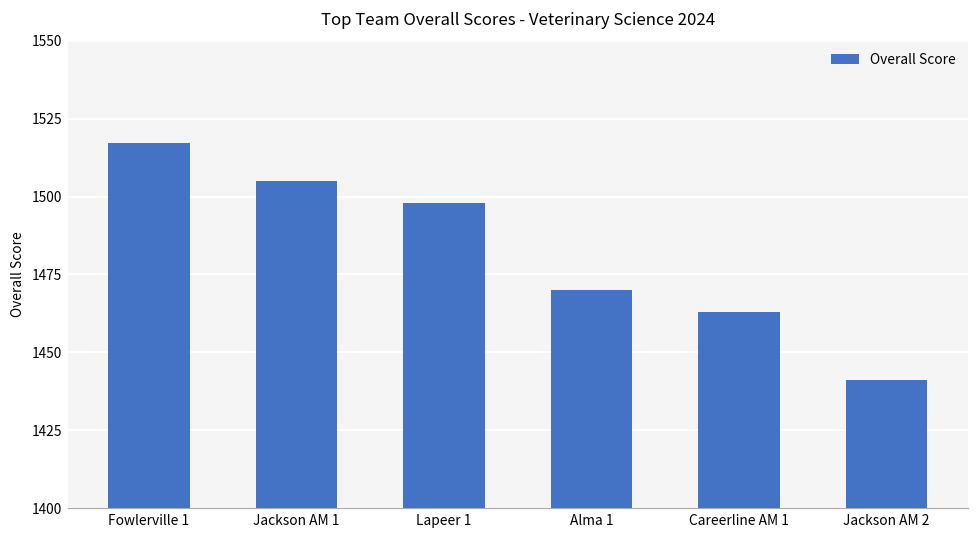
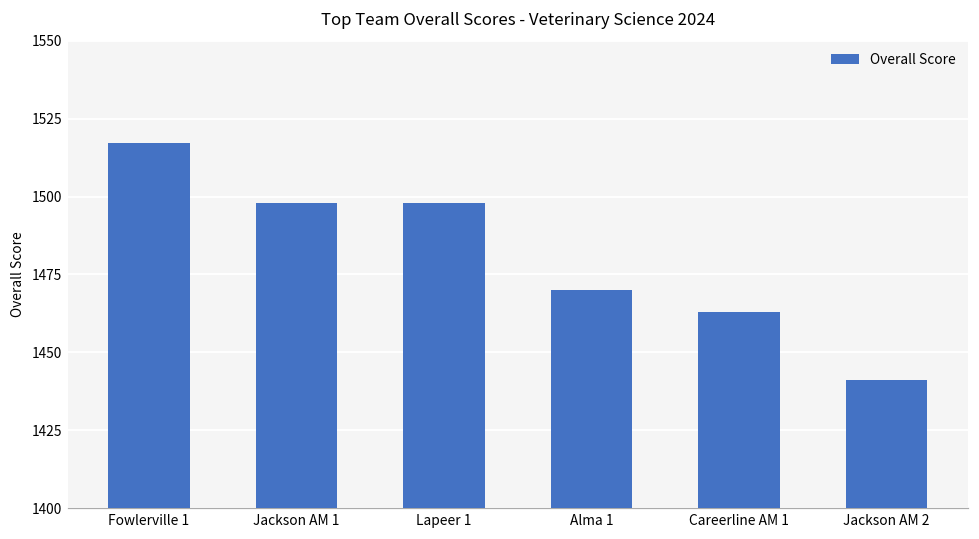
Jackson AM 1: 1505 -> 1498
